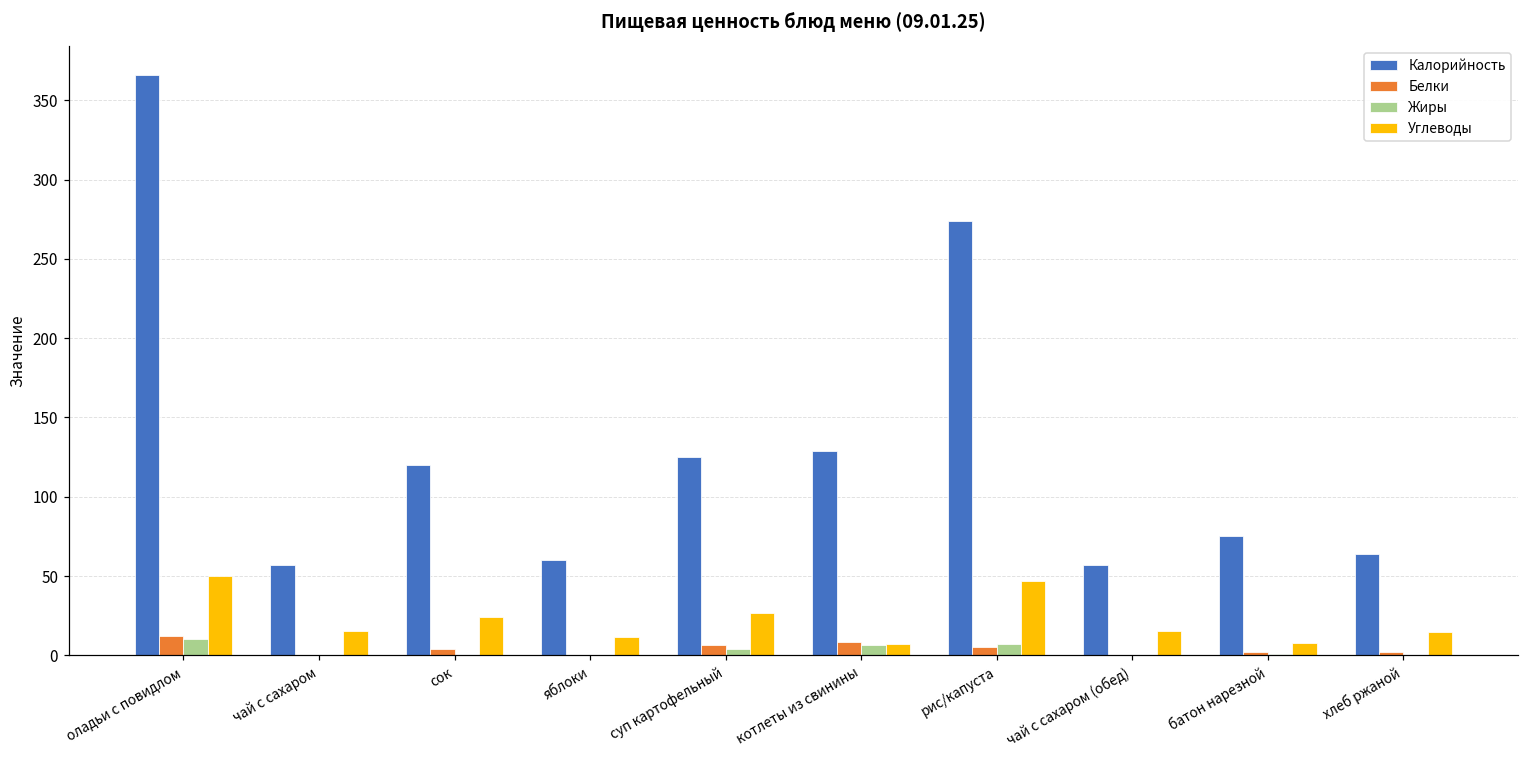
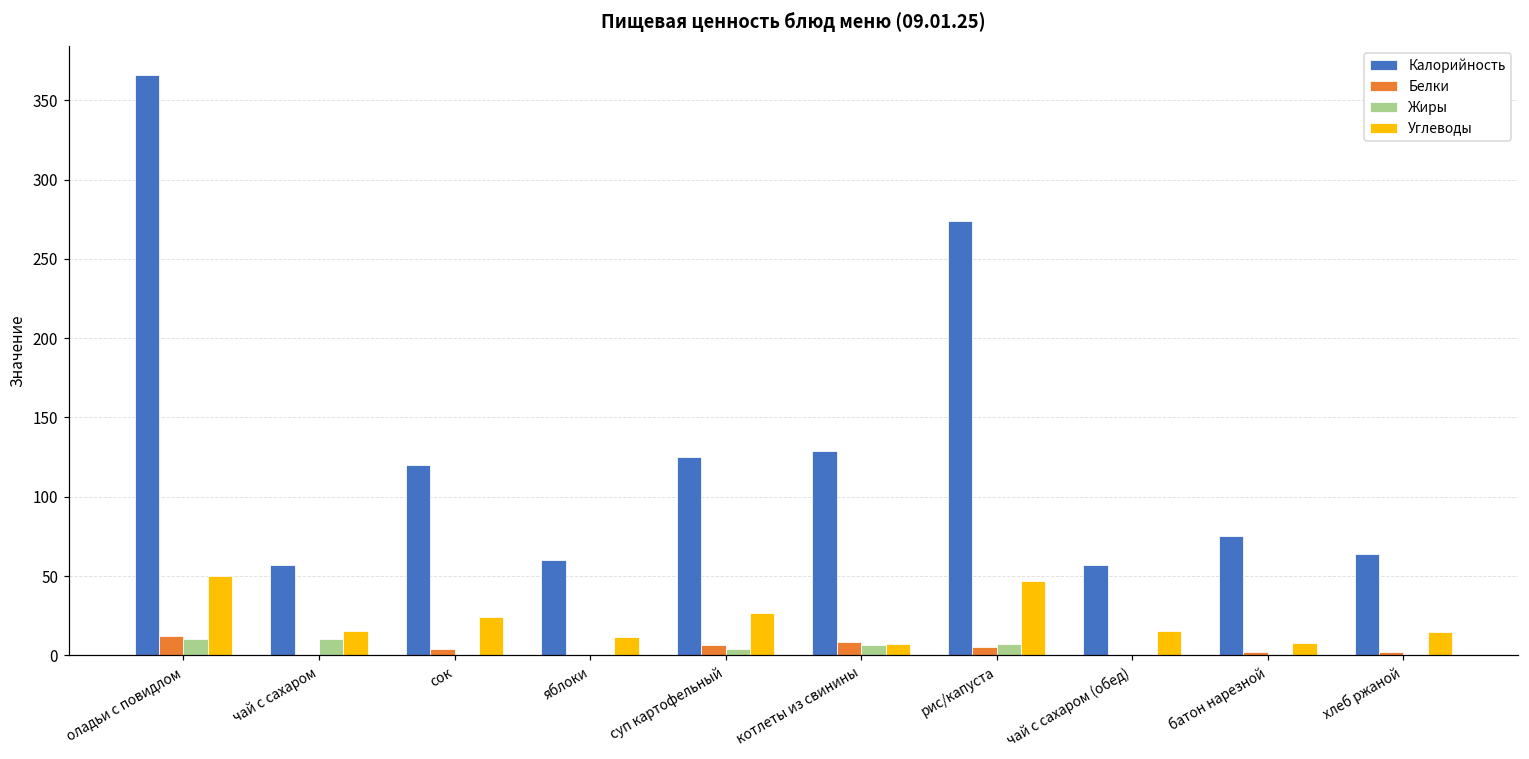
Жиры, чай с сахаром: 0 -> 10
